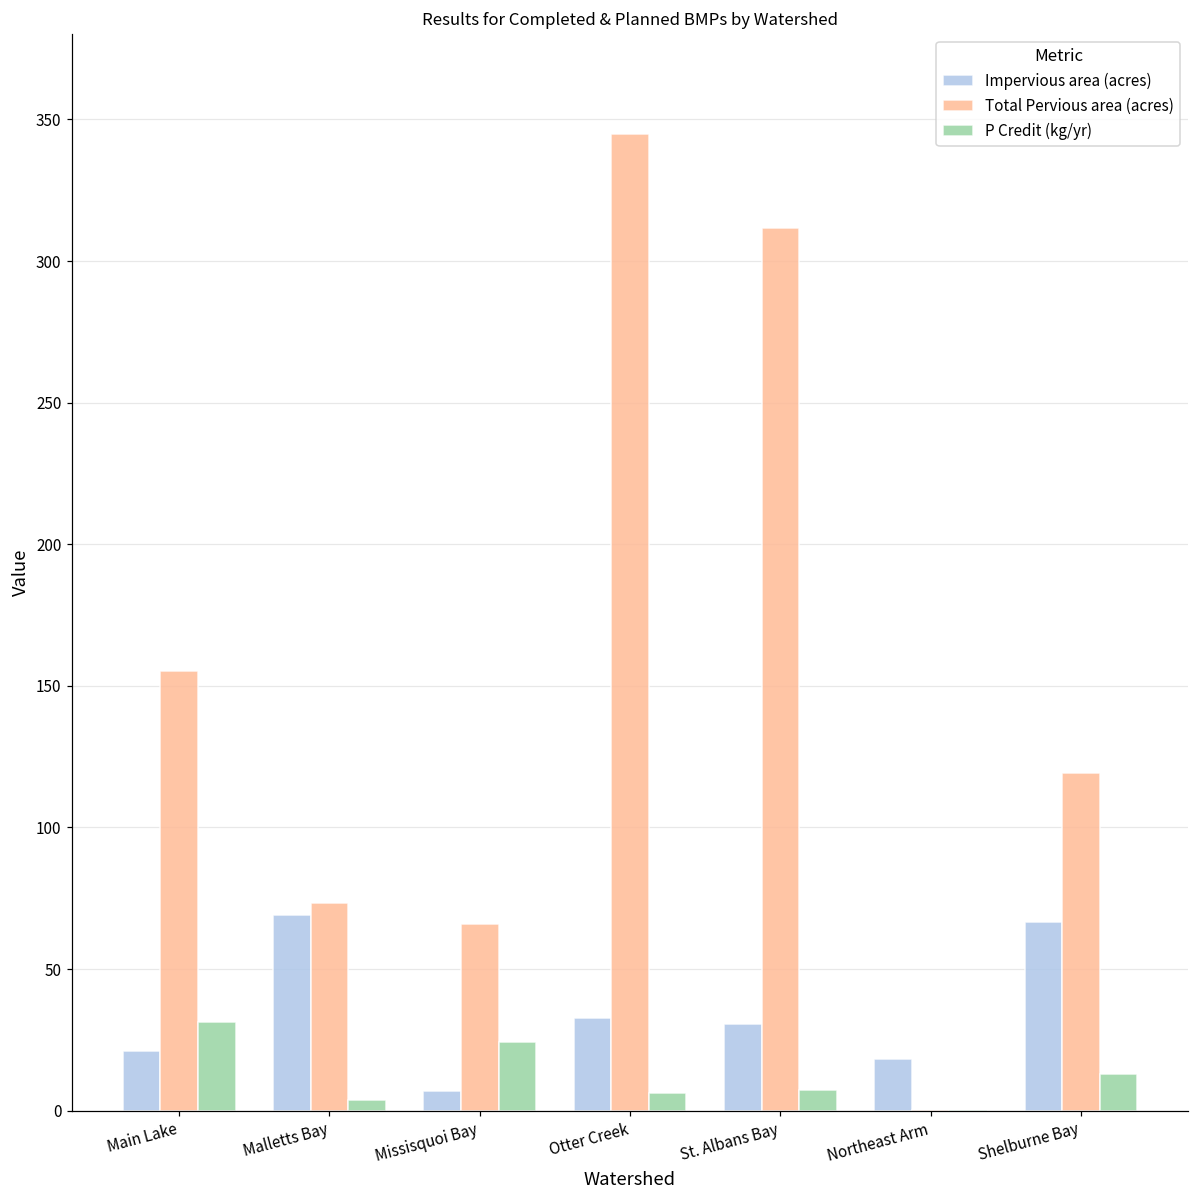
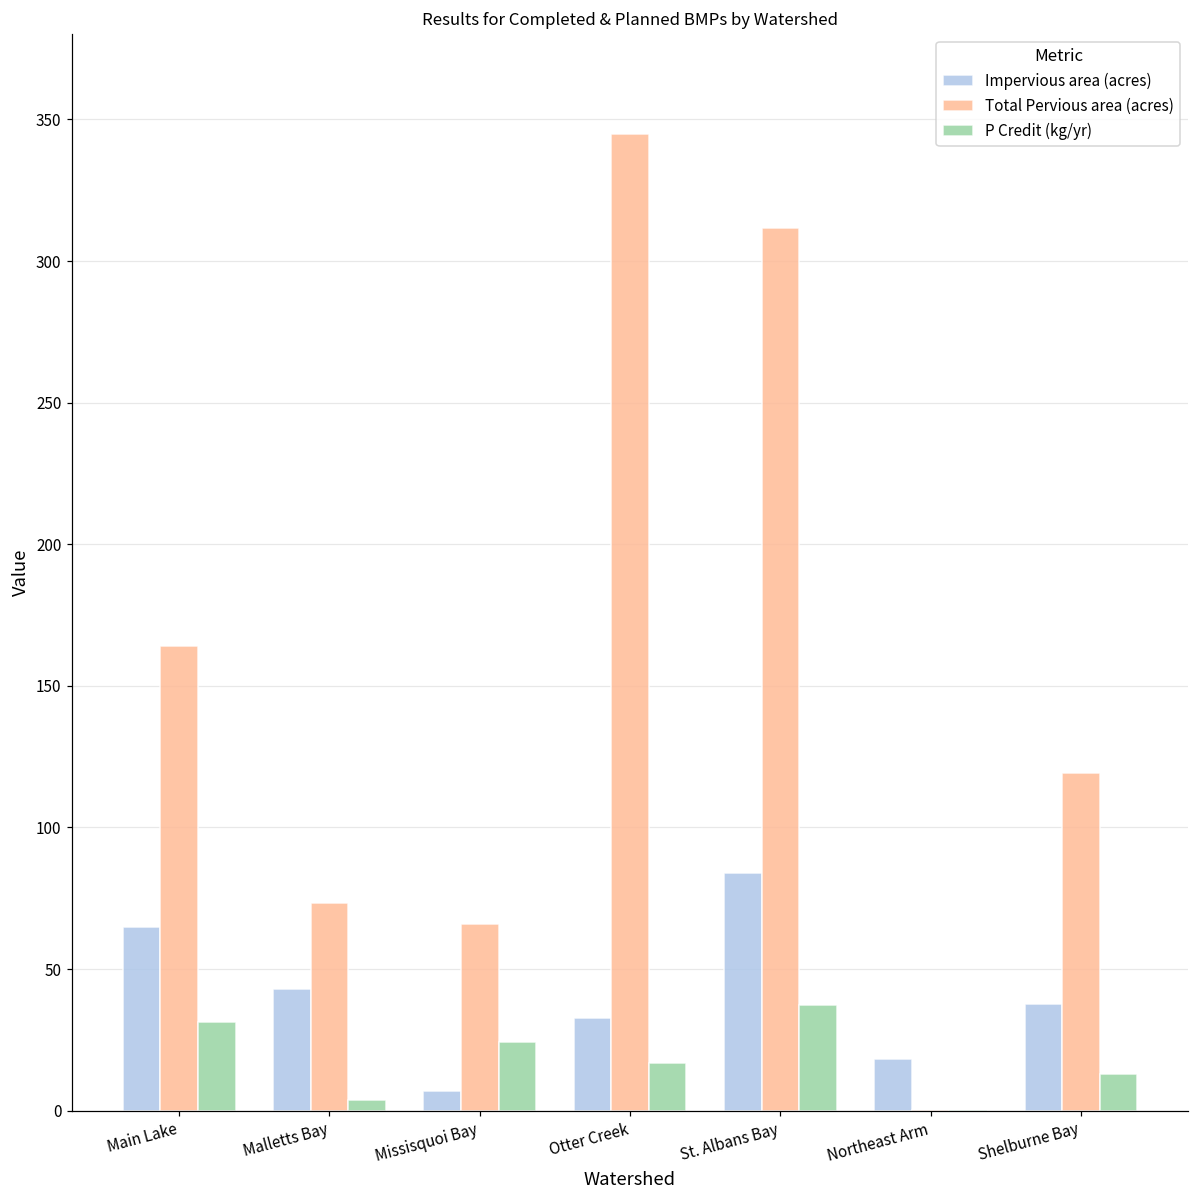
Impervious area (acres), Main Lake: 21 -> 65
Total Pervious area (acres), Main Lake: 155 -> 164
Impervious area (acres), Malletts Bay: 69 -> 43
P Credit (kg/yr), Otter Creek: 6 -> 17
Impervious area (acres), St. Albans Bay: 31 -> 84
P Credit (kg/yr), St. Albans Bay: 7 -> 37
Impervious area (acres), Shelburne Bay: 67 -> 38
